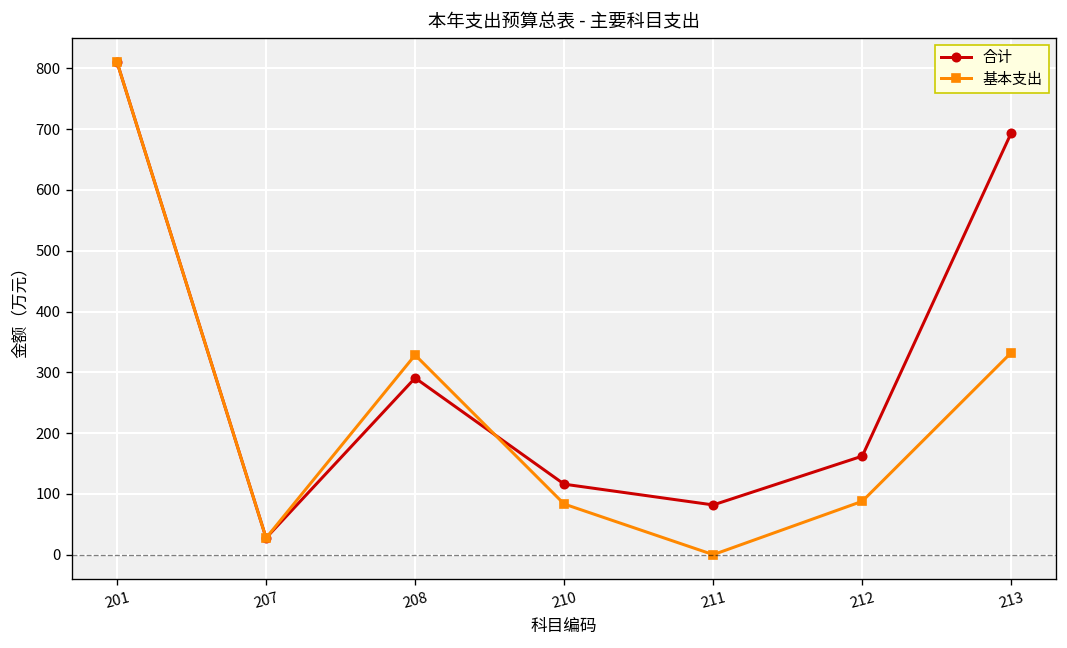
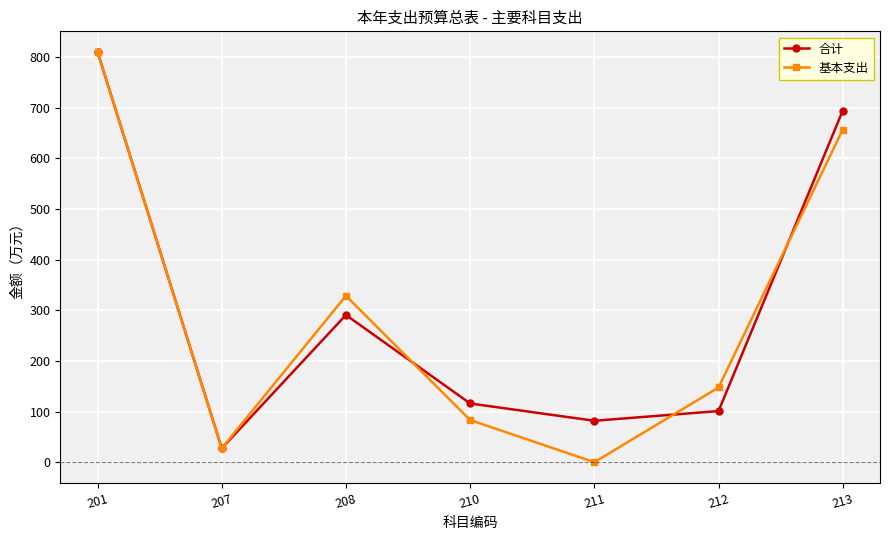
合计, 212: 160 -> 100
基本支出, 212: 90 -> 150
基本支出, 213: 330 -> 660
